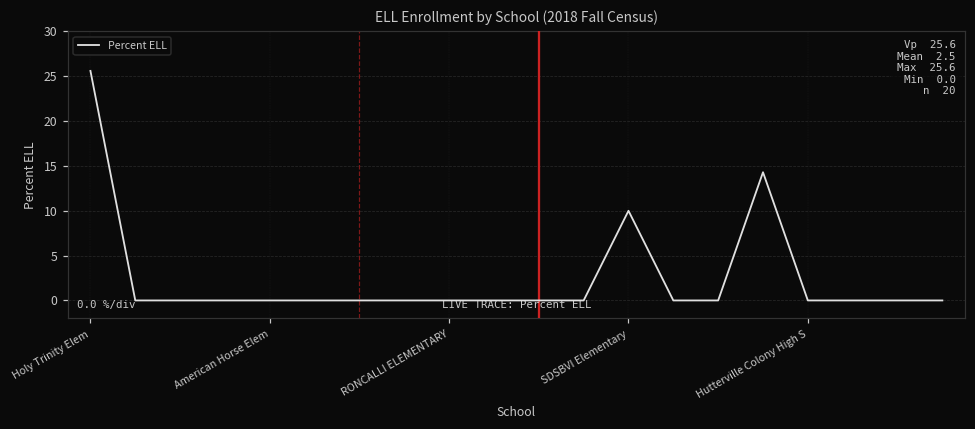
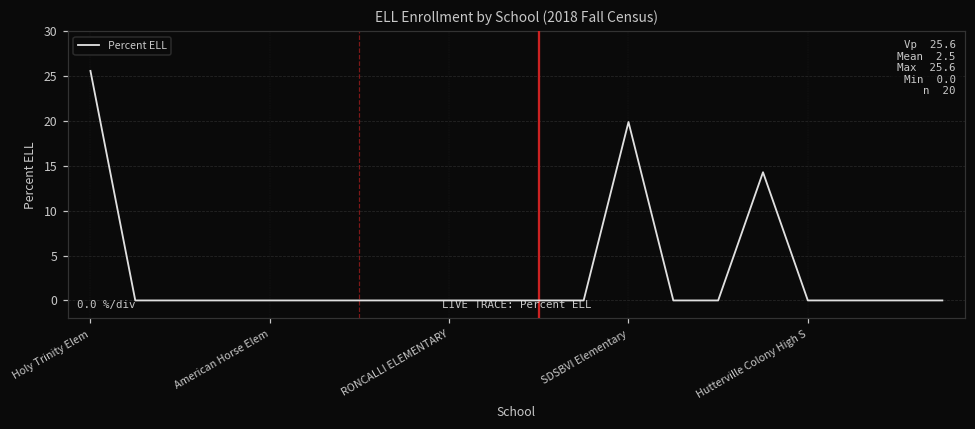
SDSBVI Elementary: 10 -> 20
